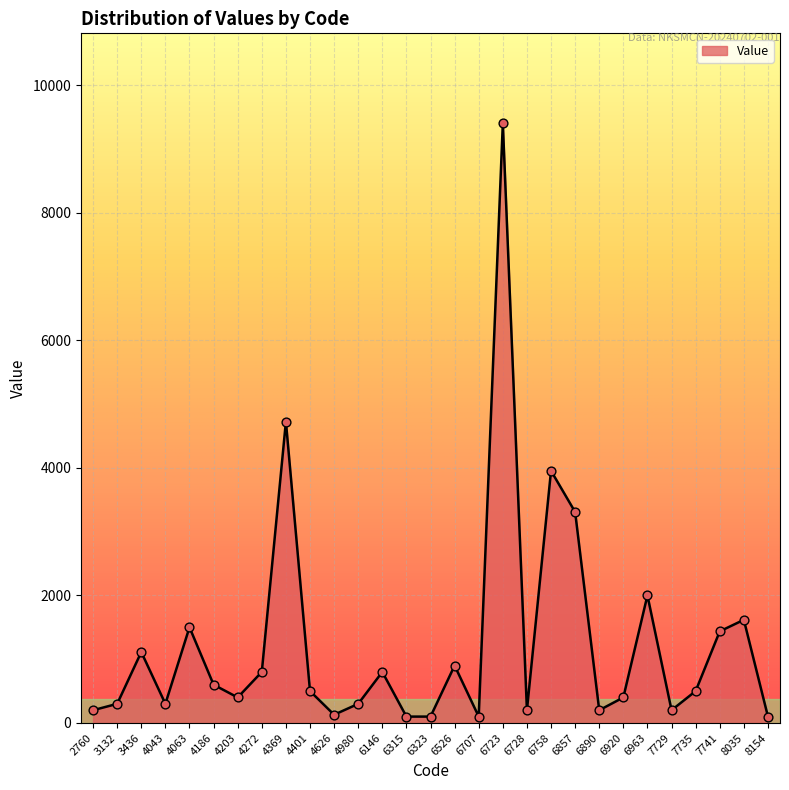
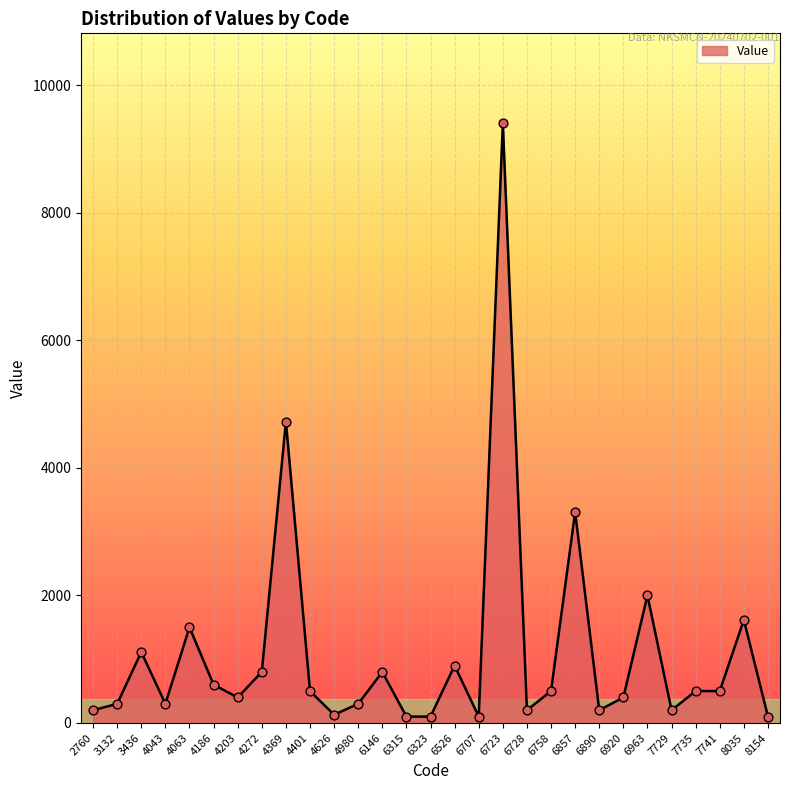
6758: 4000 -> 500
7741: 1400 -> 500
